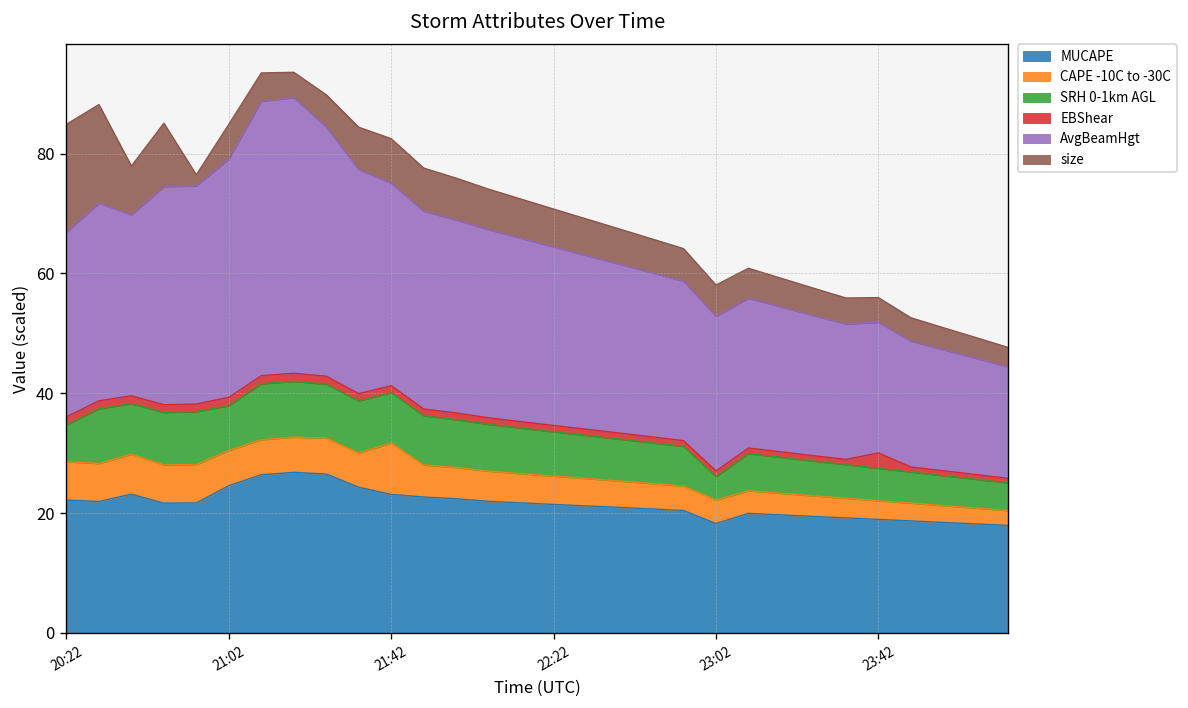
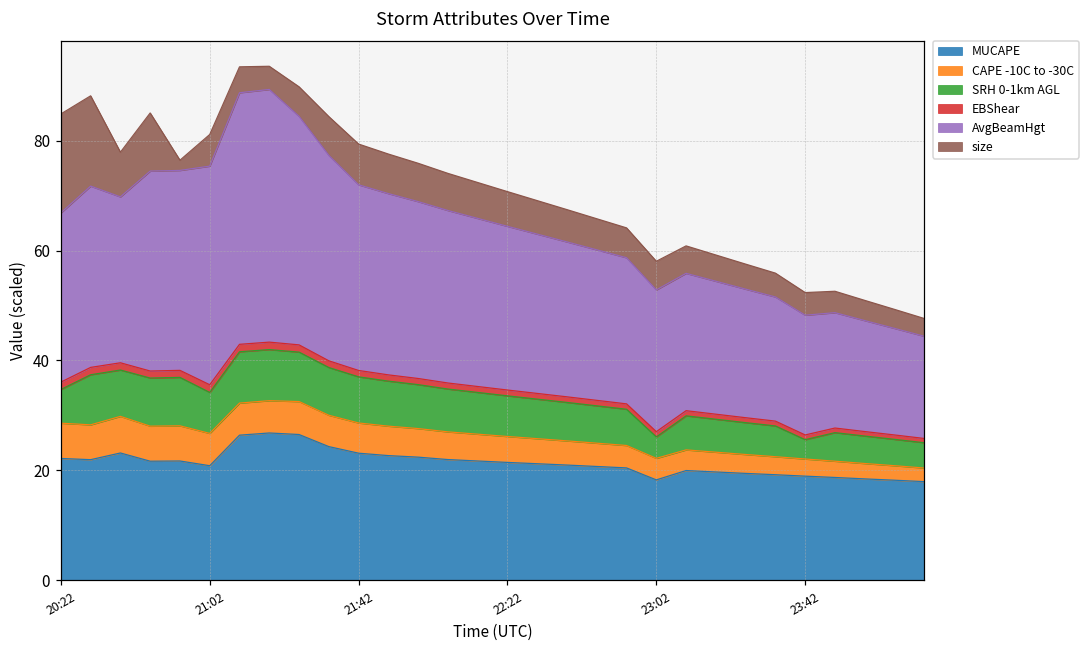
MUCAPE, 21:02: 25 -> 21
CAPE -10C to -30C, 21:42: 9 -> 6
SRH 0-1km AGL, 23:42: 5 -> 4
EBShear, 23:42: 3 -> 1
